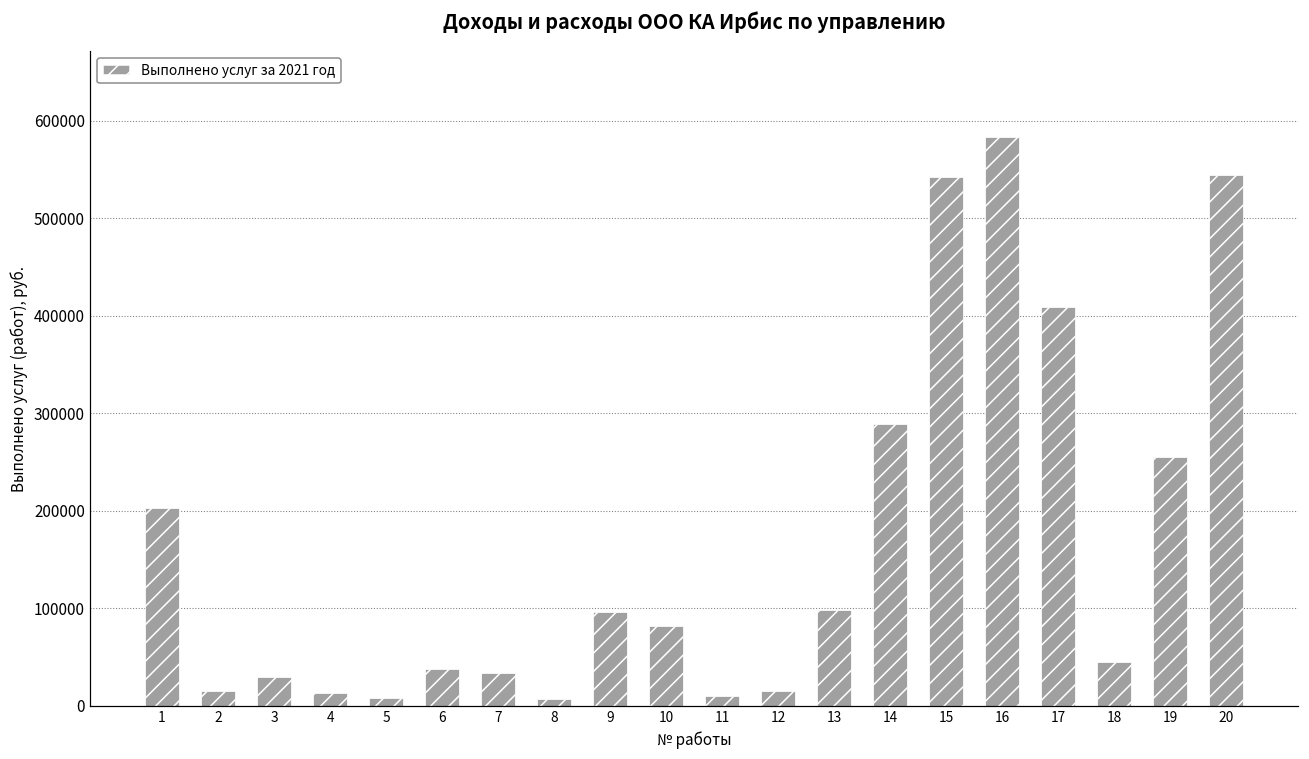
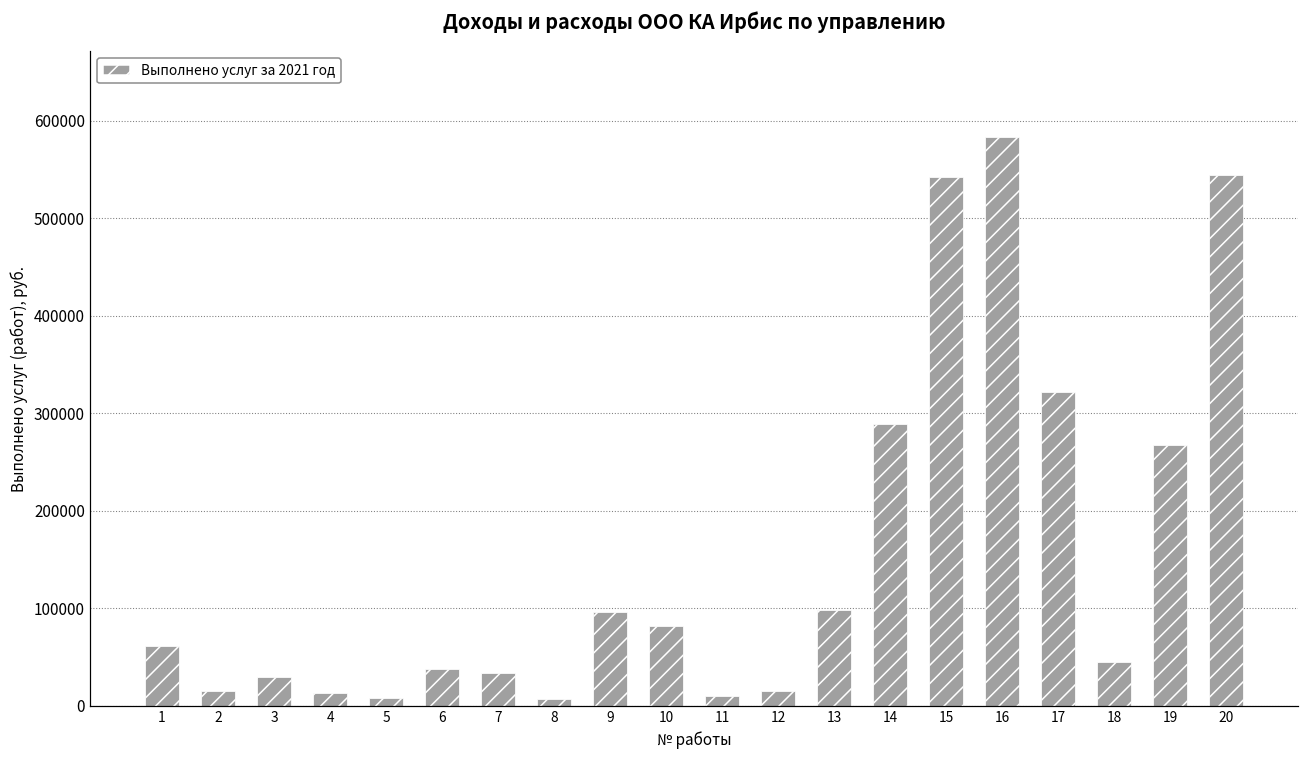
1: 200000 -> 60000
17: 410000 -> 320000
19: 260000 -> 270000
